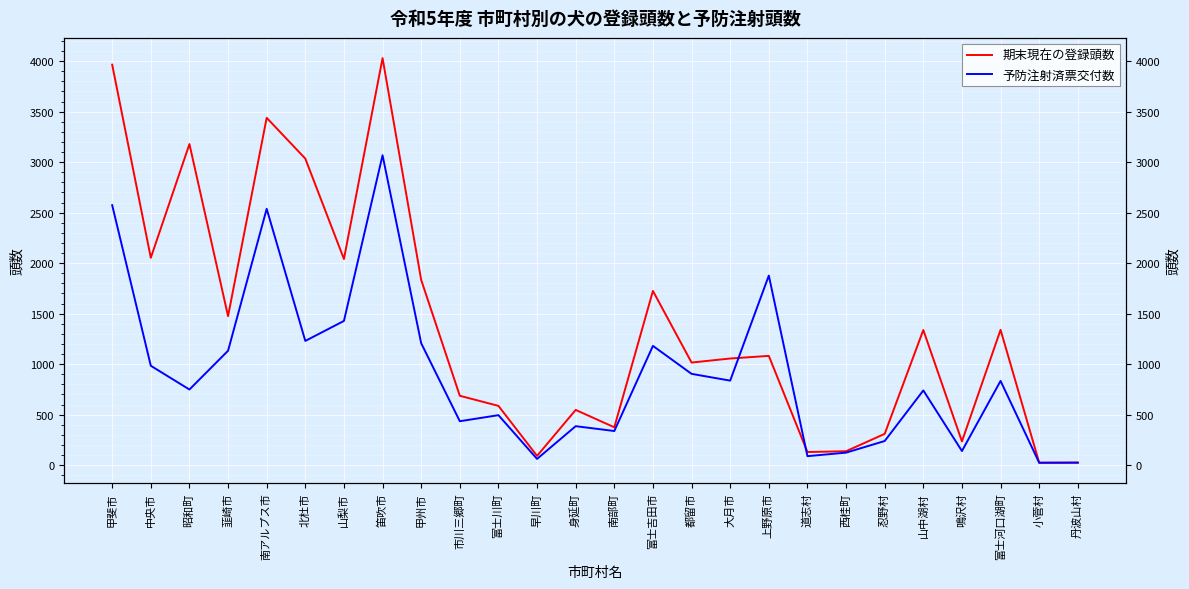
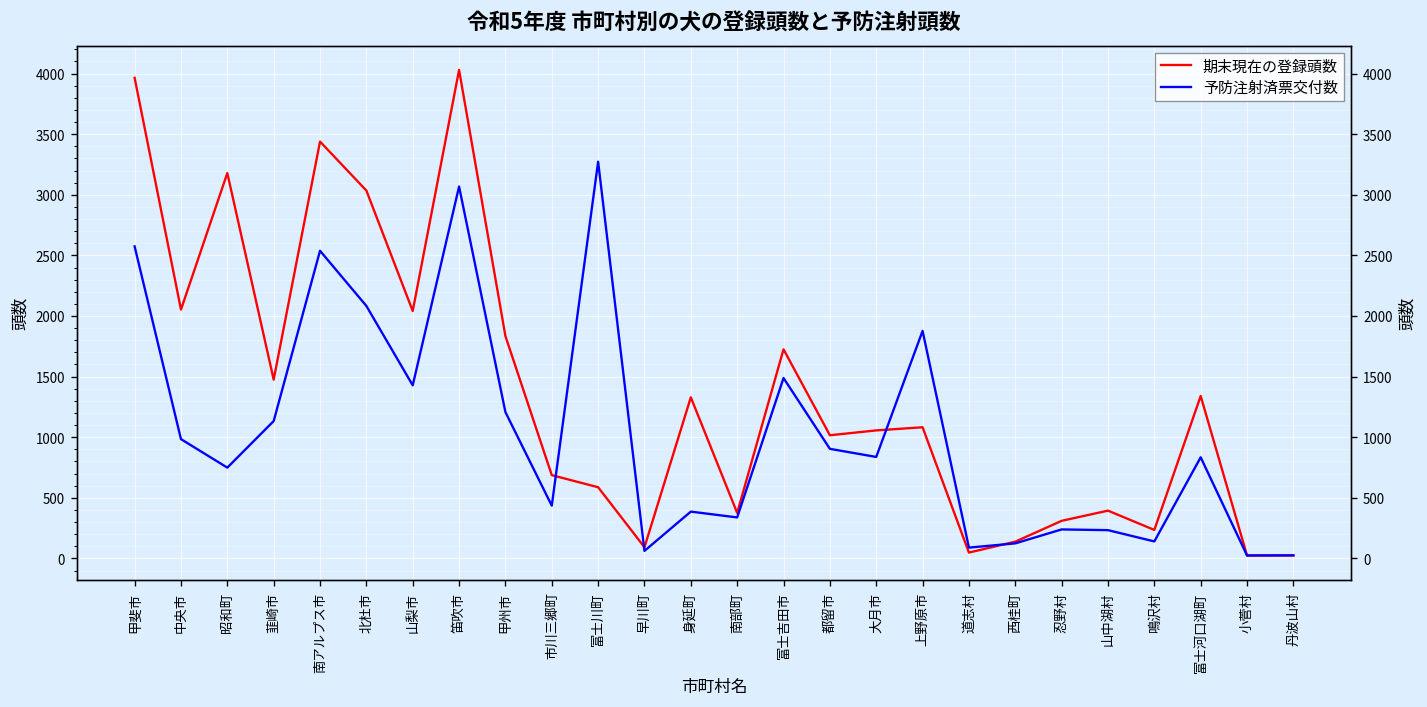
予防注射済票交付数, 北杜市: 1230 -> 2080
予防注射済票交付数, 富士川町: 500 -> 3270
期末現在の登録頭数, 身延町: 550 -> 1330
予防注射済票交付数, 富士吉田市: 1180 -> 1490
期末現在の登録頭数, 道志村: 130 -> 50
期末現在の登録頭数, 山中湖村: 1340 -> 390
予防注射済票交付数, 山中湖村: 740 -> 230
